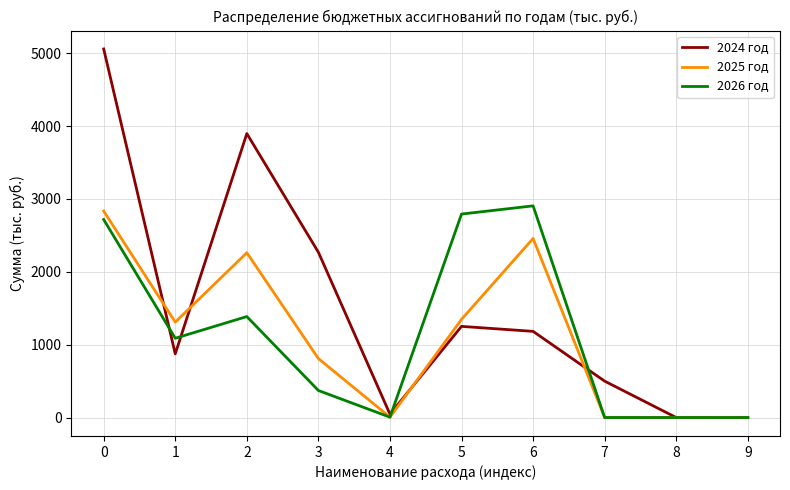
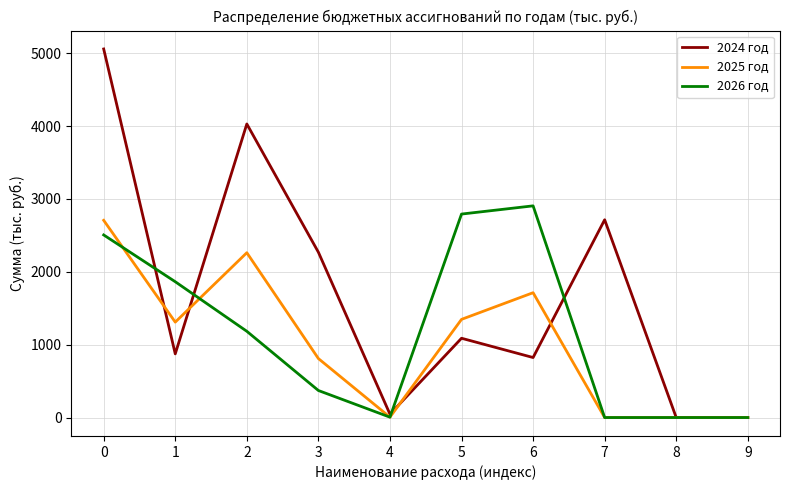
2025 год, 0: 2800 -> 2700
2026 год, 0: 2700 -> 2500
2026 год, 1: 1100 -> 1900
2024 год, 2: 3900 -> 4000
2026 год, 2: 1400 -> 1200
2024 год, 5: 1300 -> 1100
2024 год, 6: 1200 -> 800
2025 год, 6: 2500 -> 1700
2024 год, 7: 500 -> 2700
